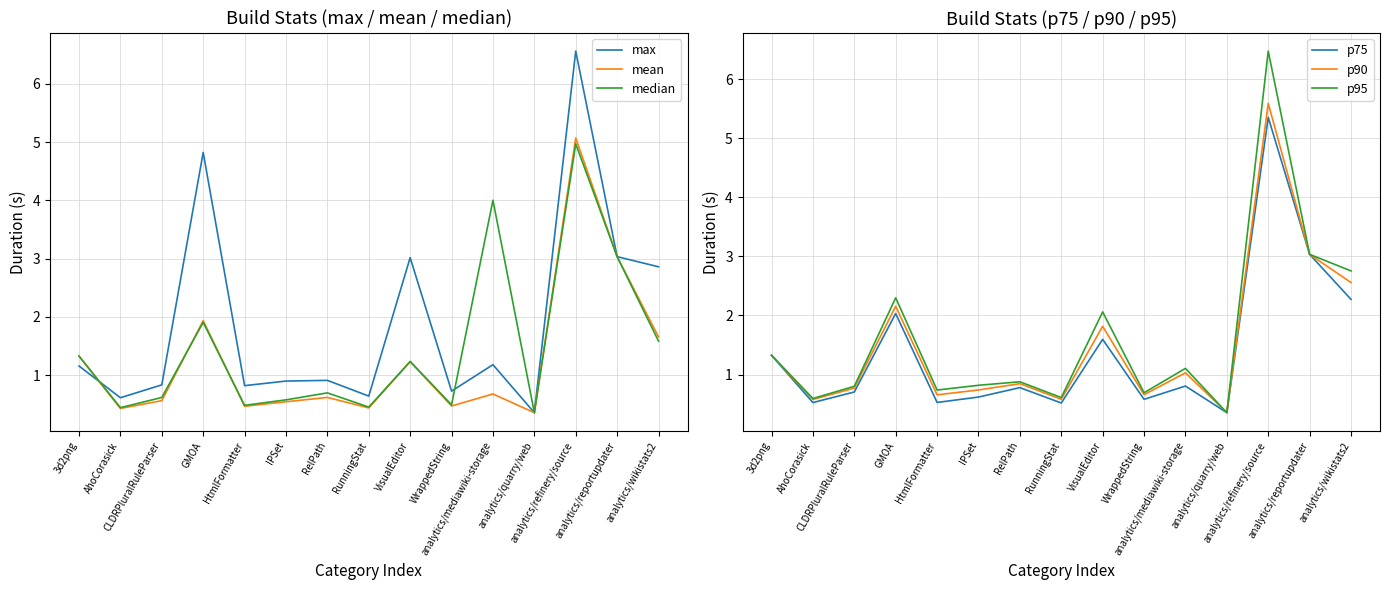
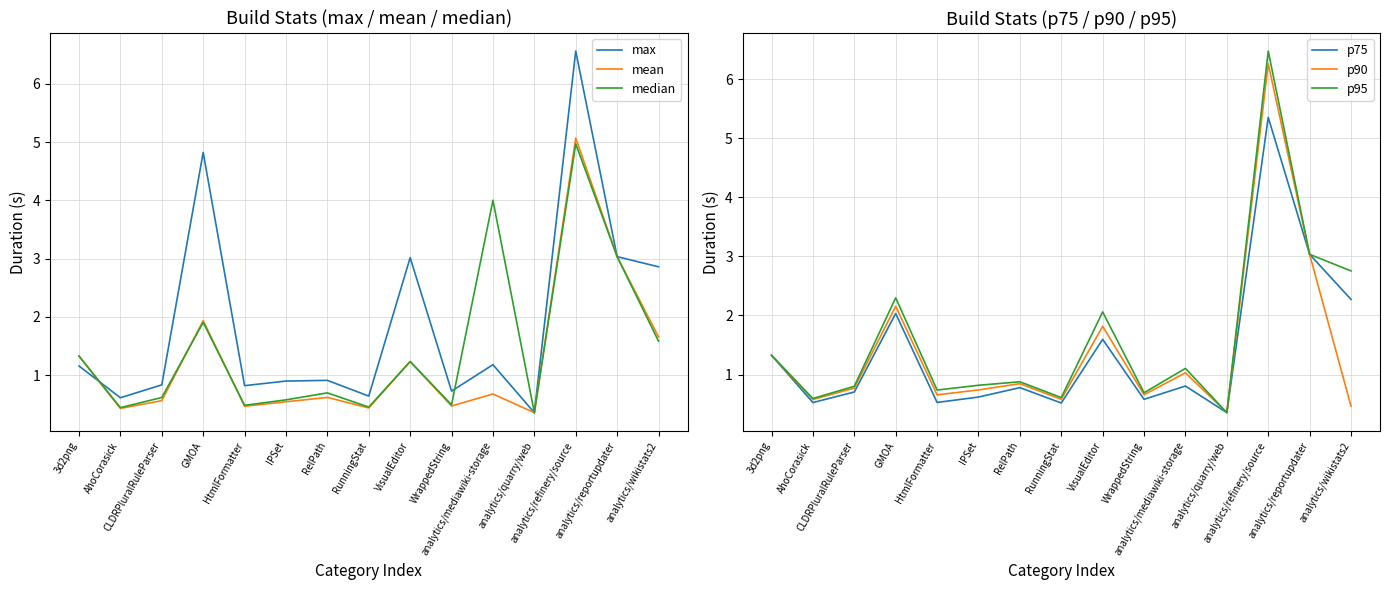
Build Stats (p75 / p90 / p95), p90, analytics/refinery/source: 5.6 -> 6.3
Build Stats (p75 / p90 / p95), p90, analytics/wikistats2: 2.6 -> 0.5
